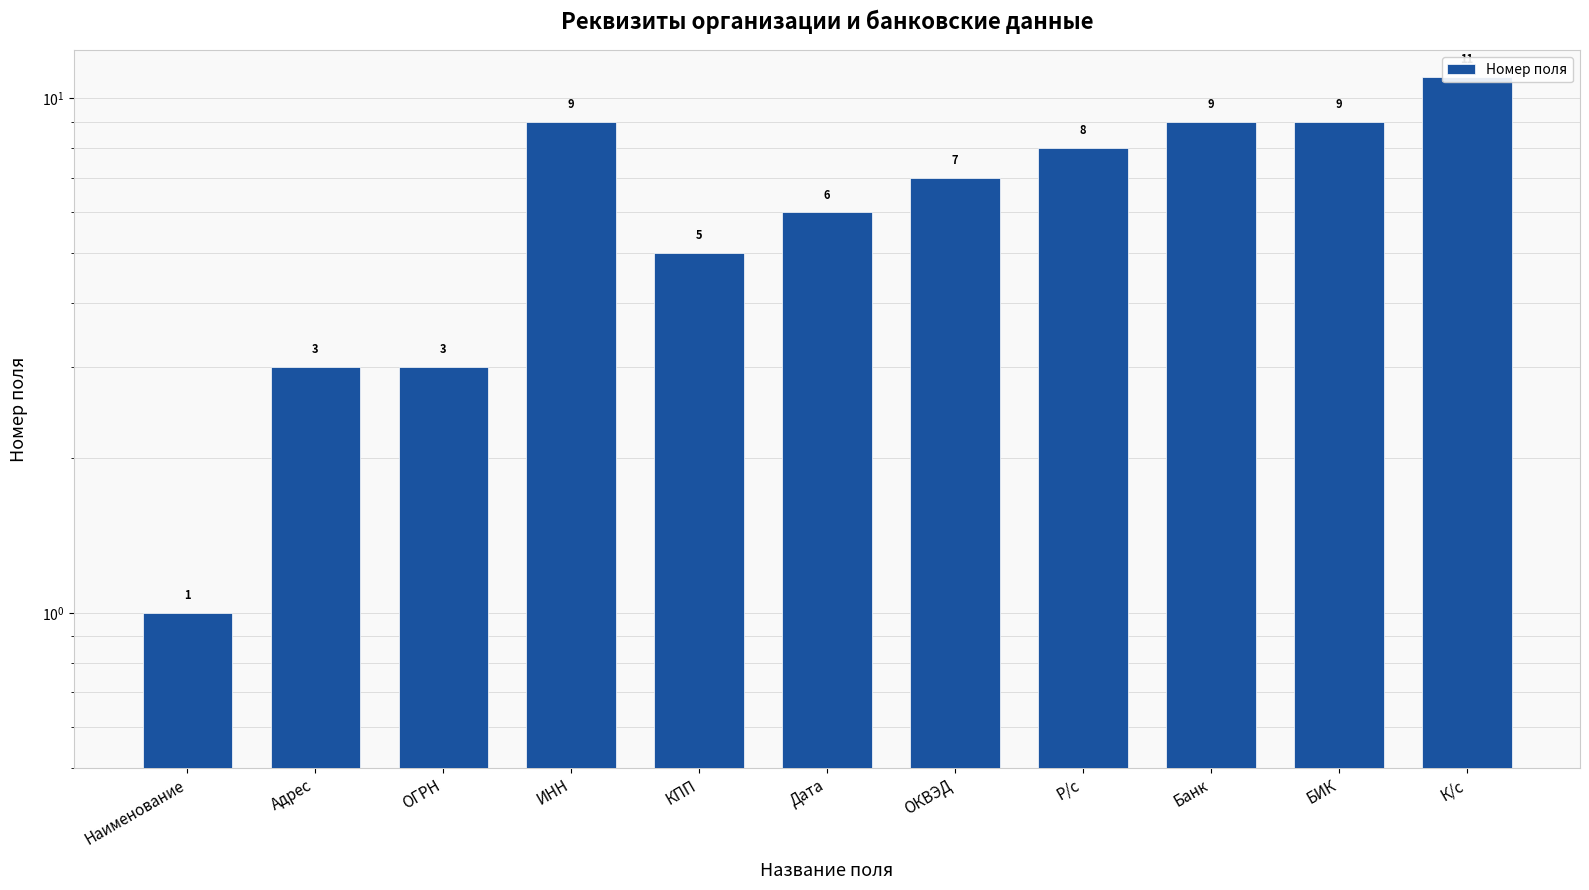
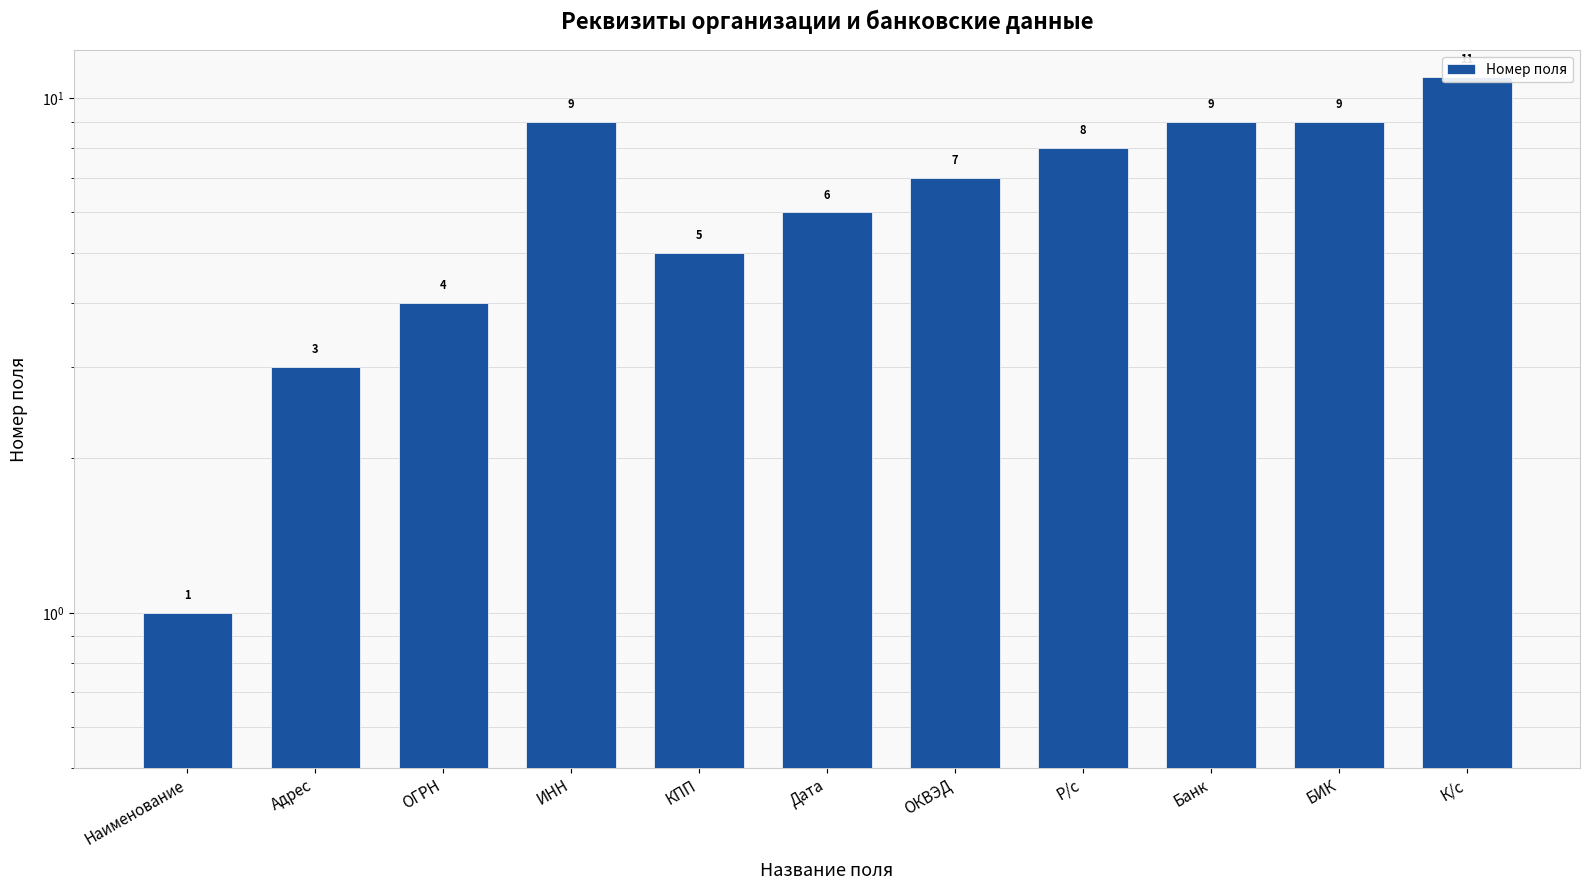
ОГРН: 3 -> 4
